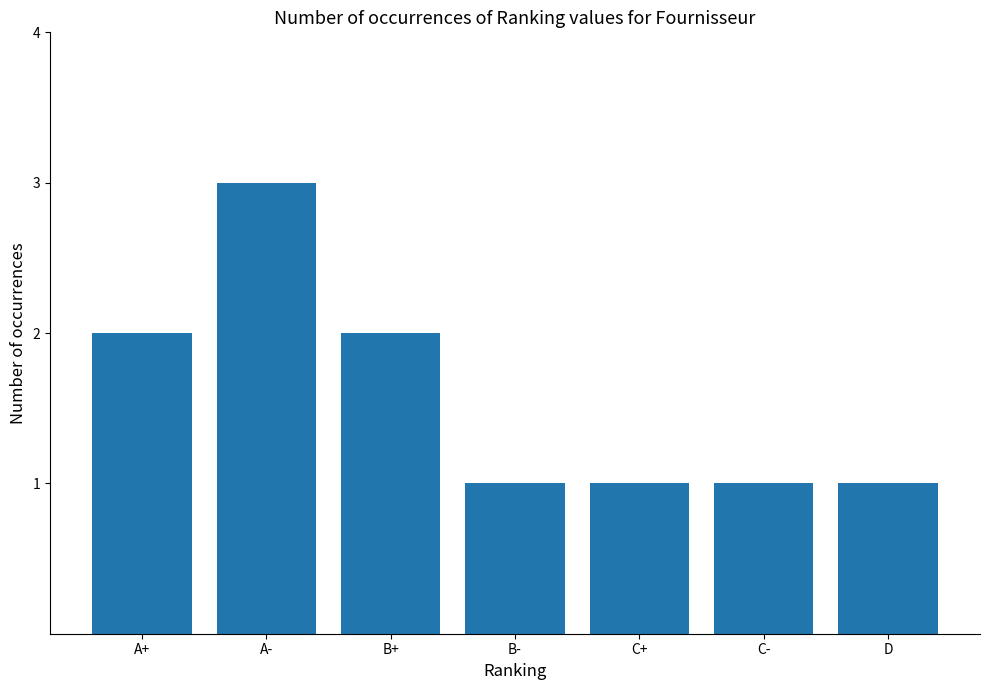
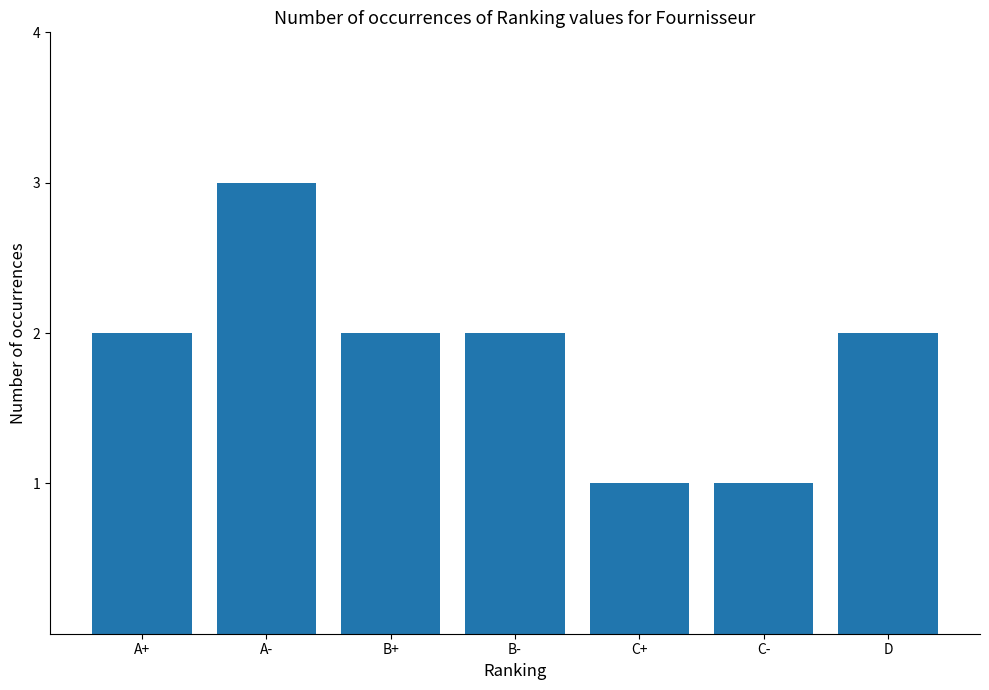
B-: 1 -> 2
D: 1 -> 2
